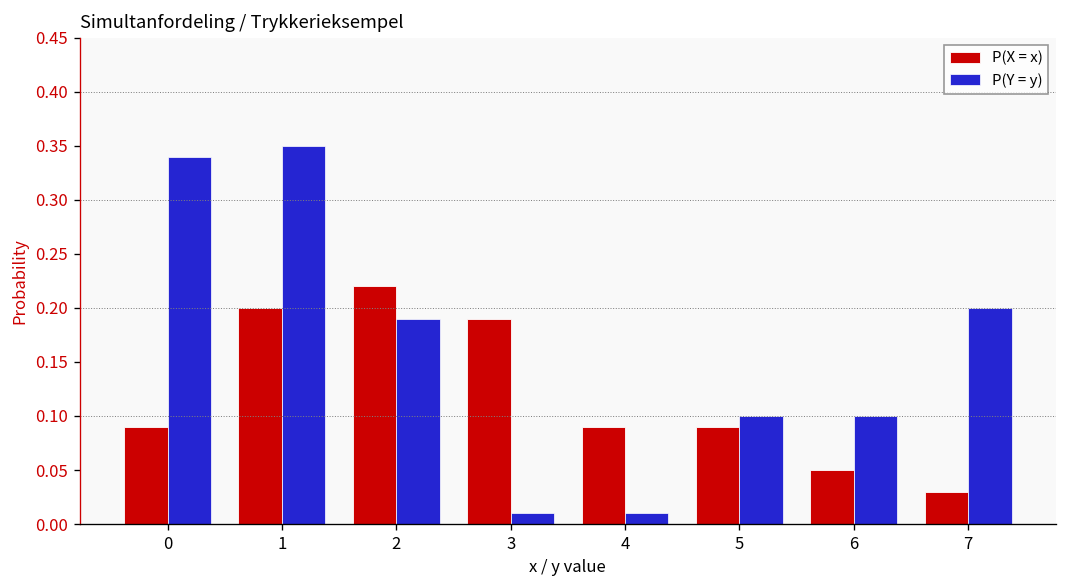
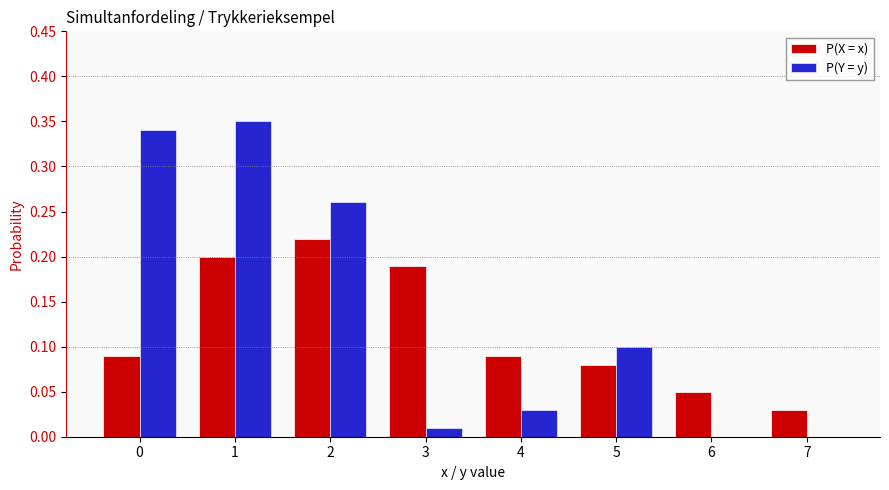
P(Y = y), 2: 0.19 -> 0.26
P(Y = y), 4: 0.01 -> 0.03
P(X = x), 5: 0.09 -> 0.08
P(Y = y), 6: 0.1 -> 0.0
P(Y = y), 7: 0.2 -> 0.0
